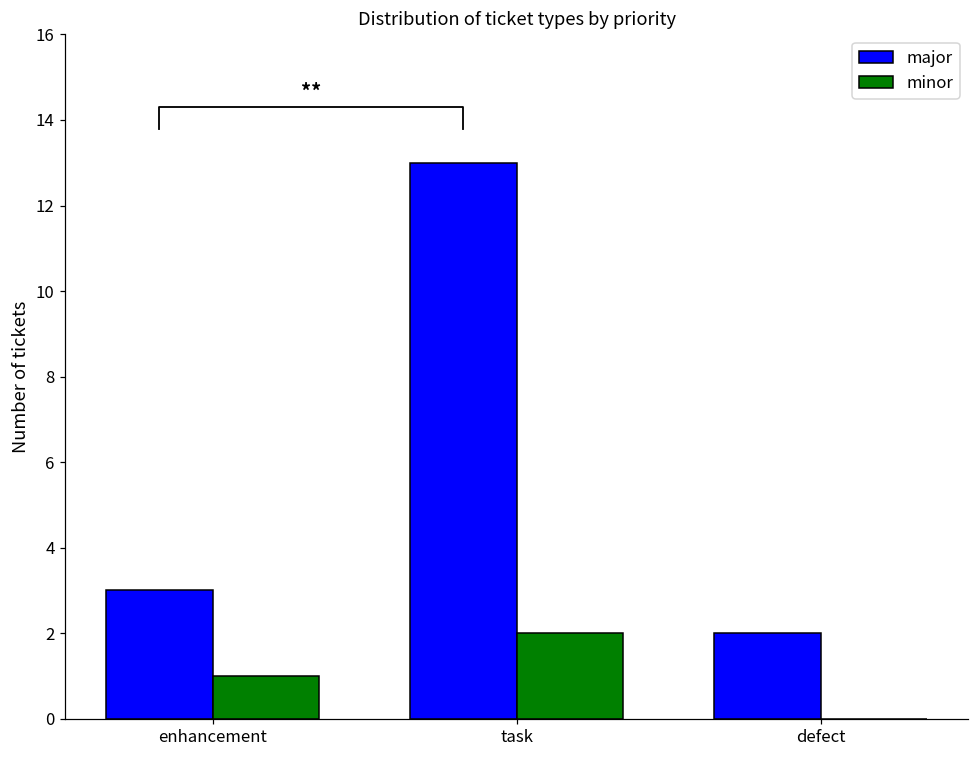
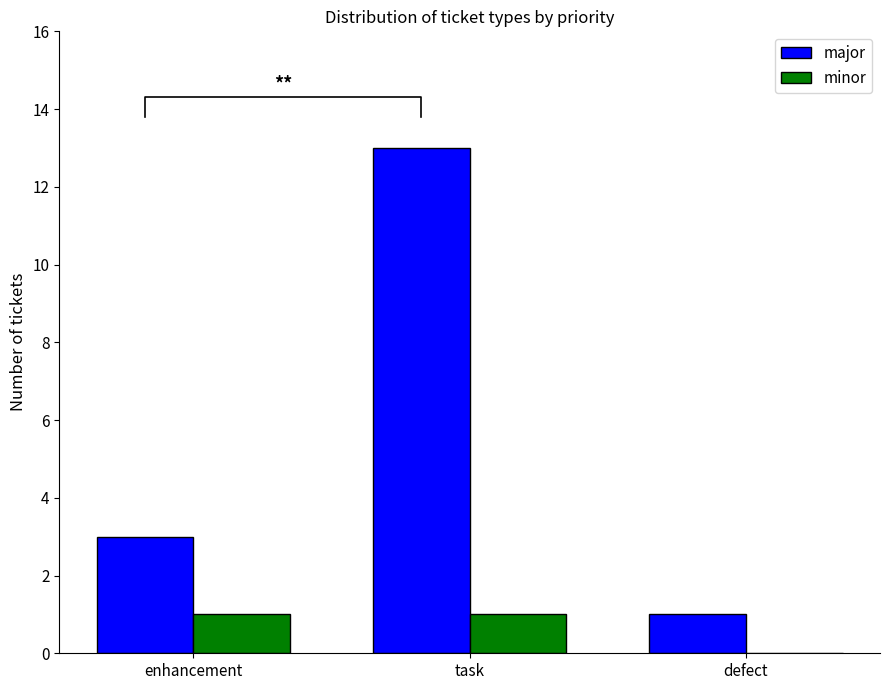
minor, task: 2 -> 1
major, defect: 2 -> 1
